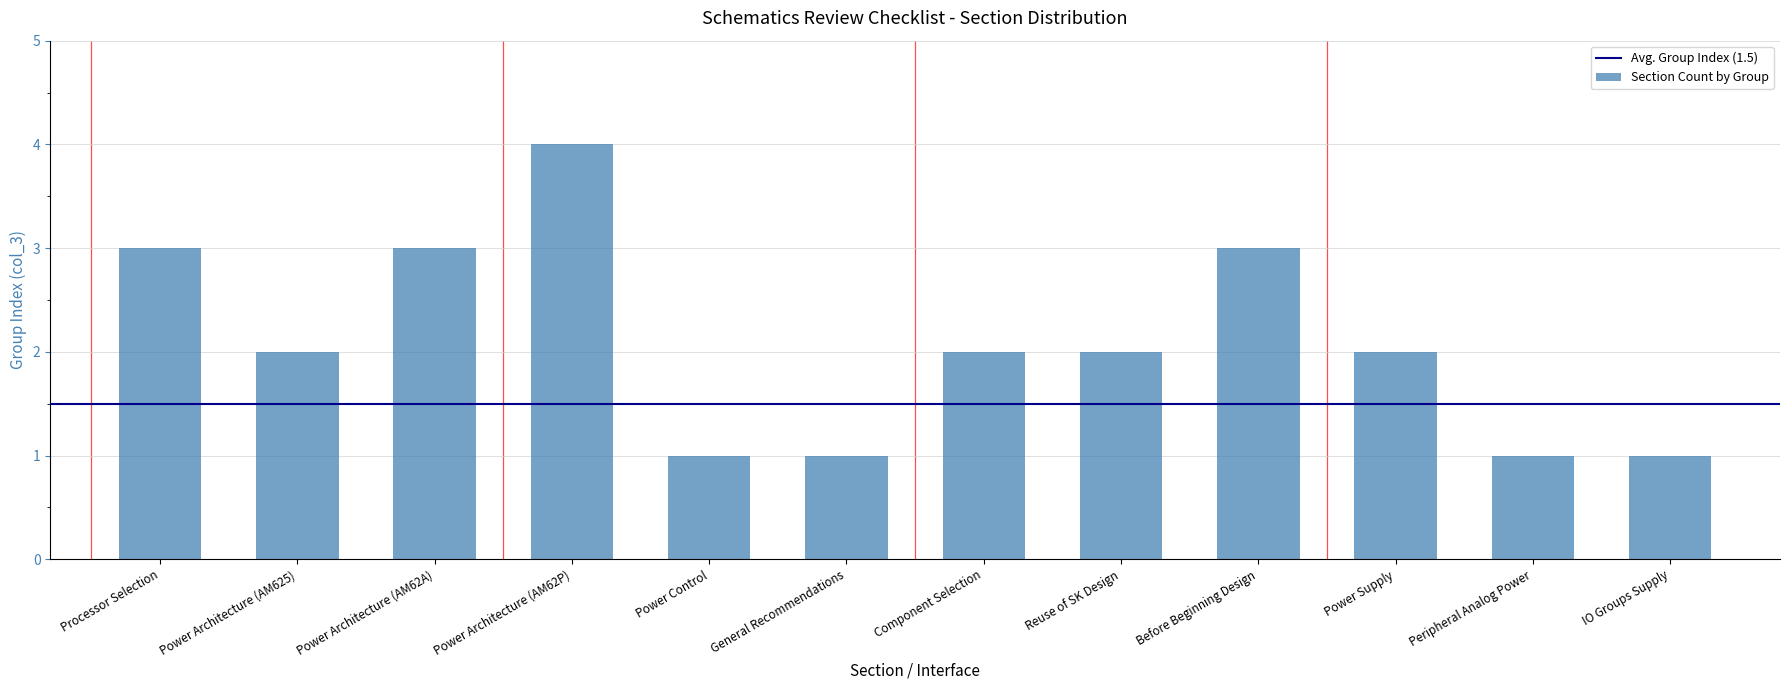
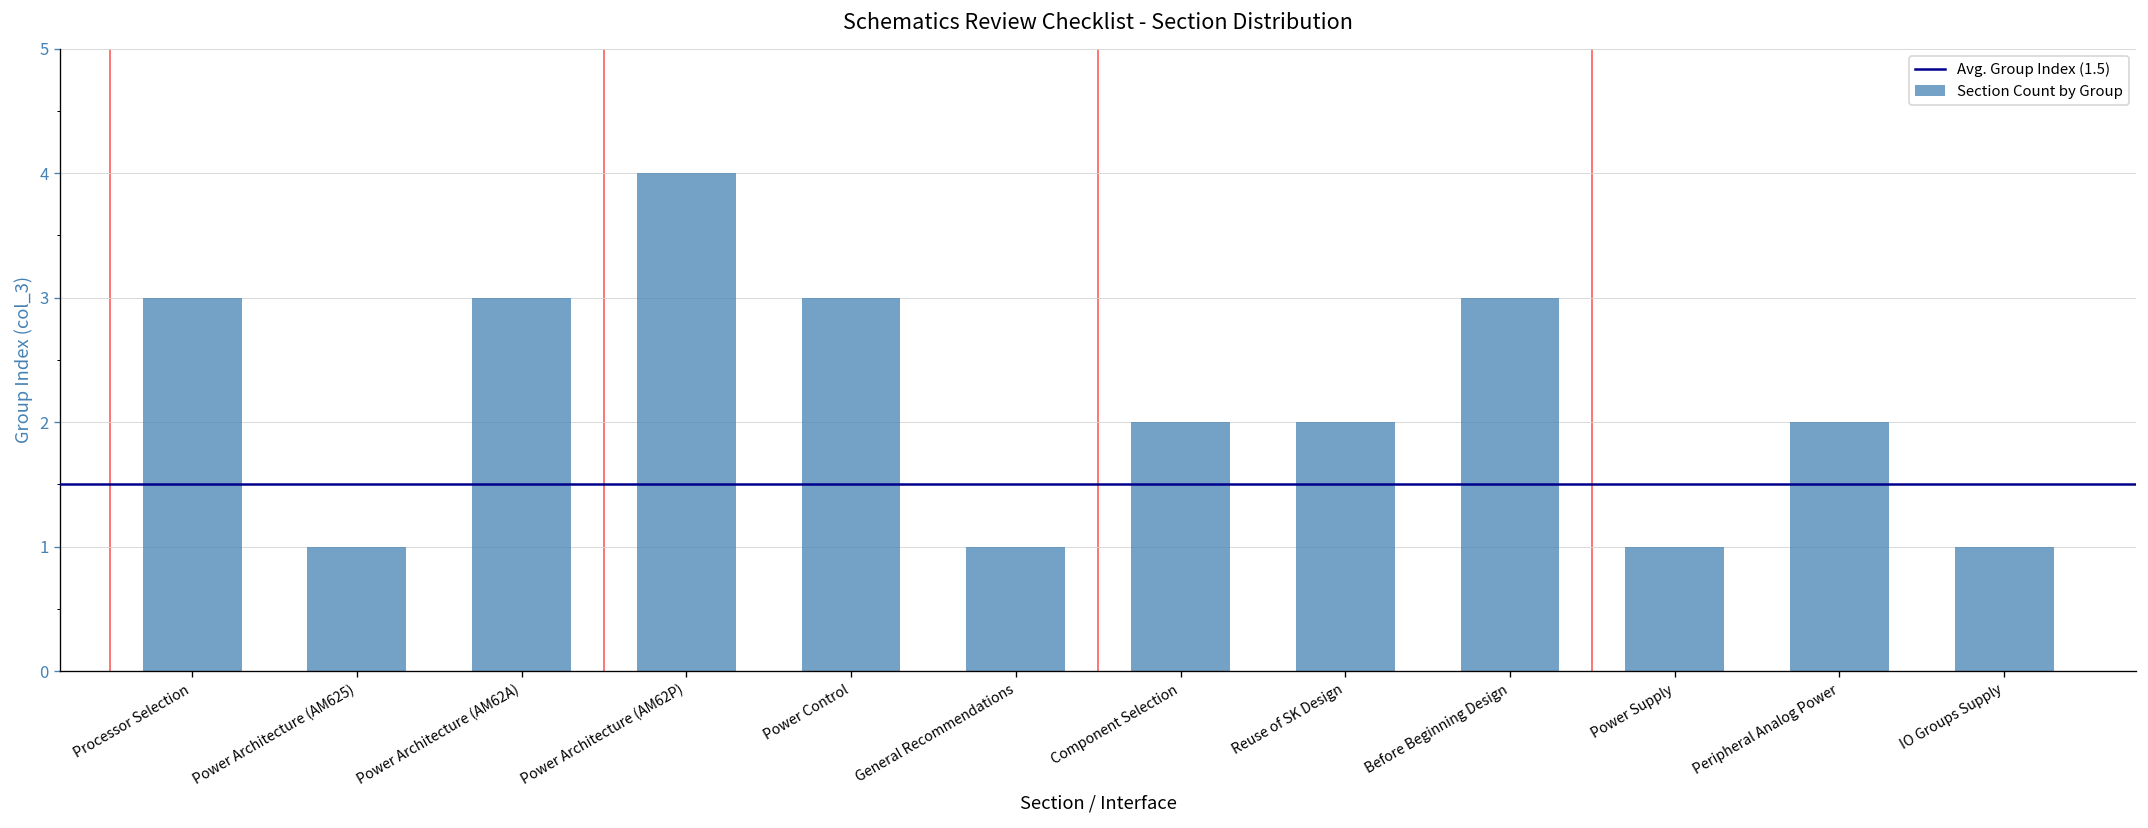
Power Architecture (AM625): 2 -> 1
Power Control: 1 -> 3
Power Supply: 2 -> 1
Peripheral Analog Power: 1 -> 2
